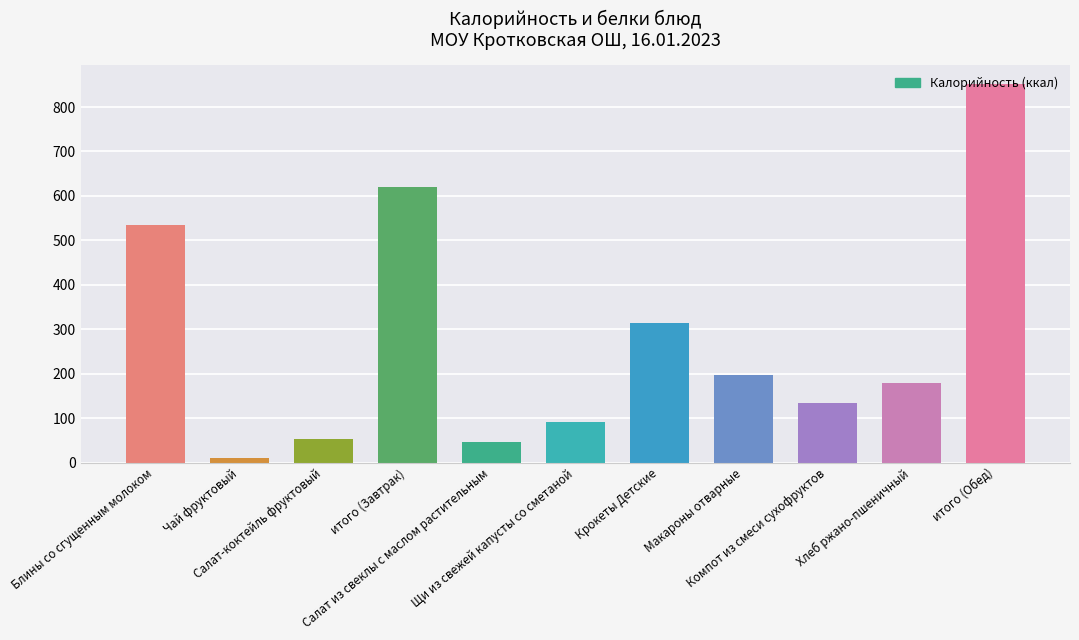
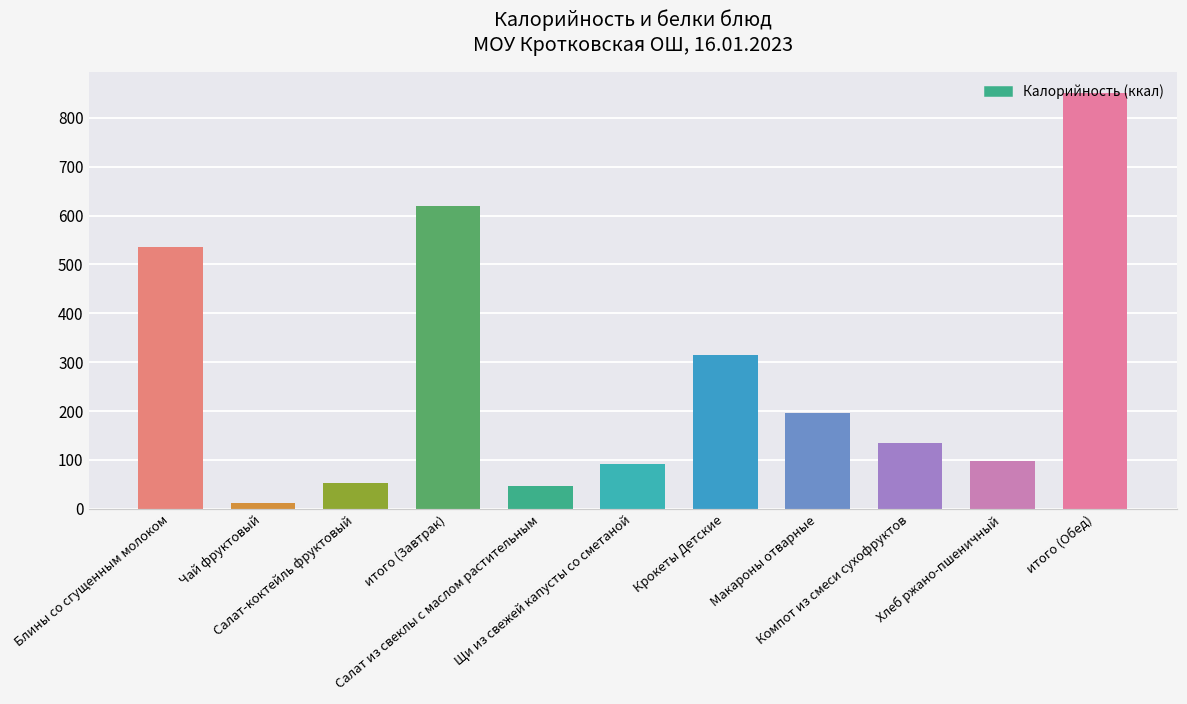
Хлеб ржано-пшеничный: 180 -> 100
